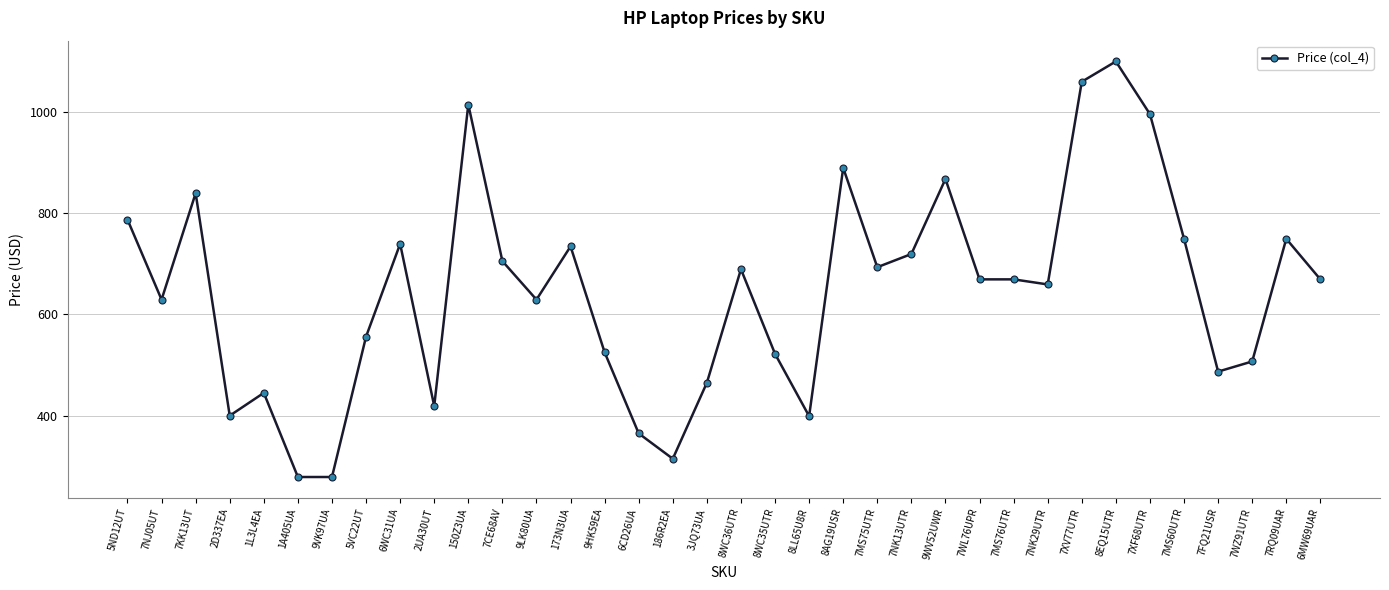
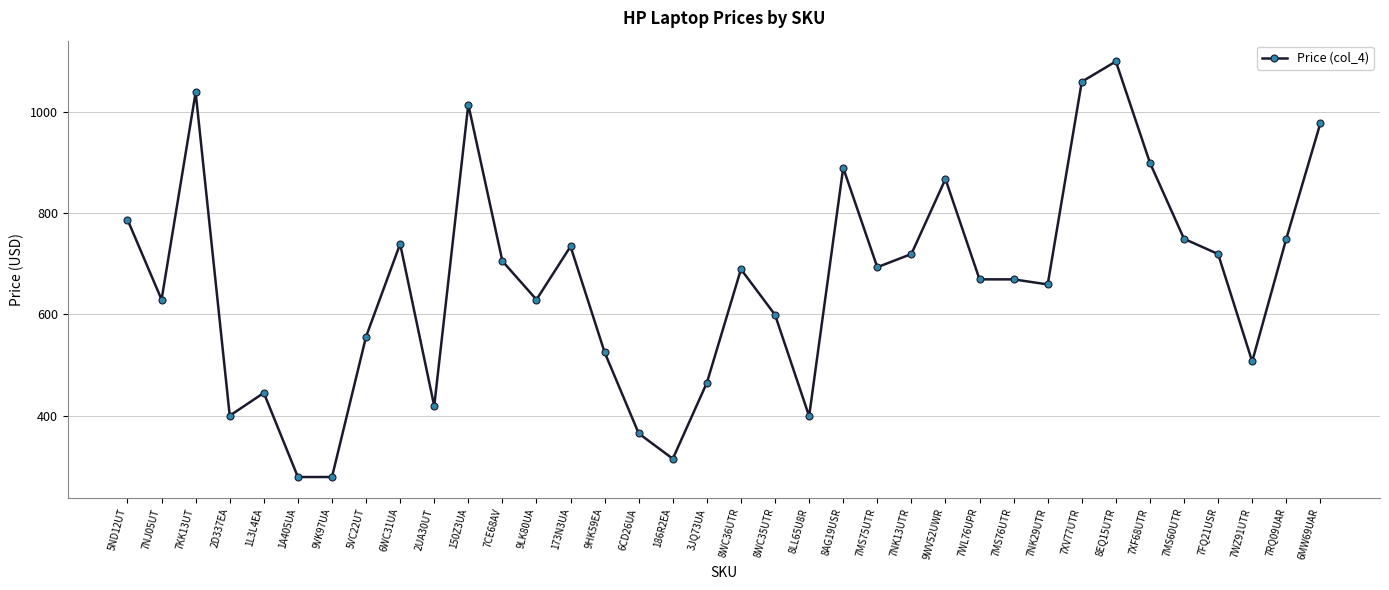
7KK13UT: 840 -> 1040
8WC35UTR: 520 -> 600
7XF68UTR: 1000 -> 900
7FQ21USR: 490 -> 720
6MW69UAR: 670 -> 980
